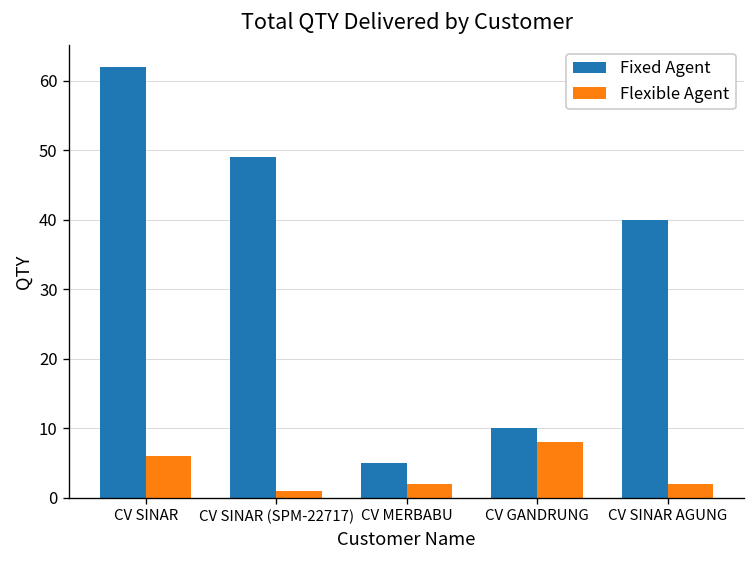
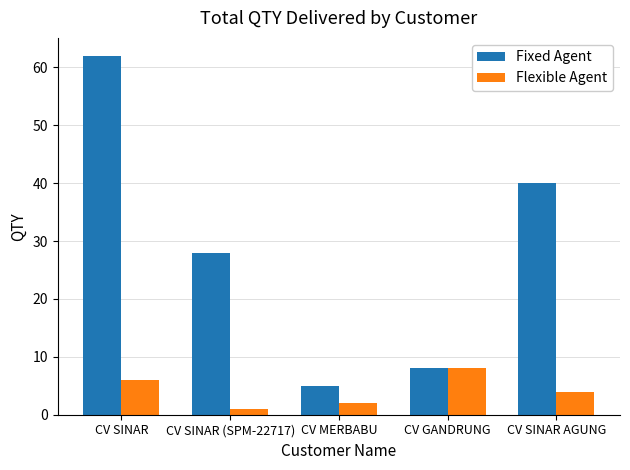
Fixed Agent, CV SINAR (SPM-22717): 49 -> 28
Fixed Agent, CV GANDRUNG: 10 -> 8
Flexible Agent, CV SINAR AGUNG: 2 -> 4
